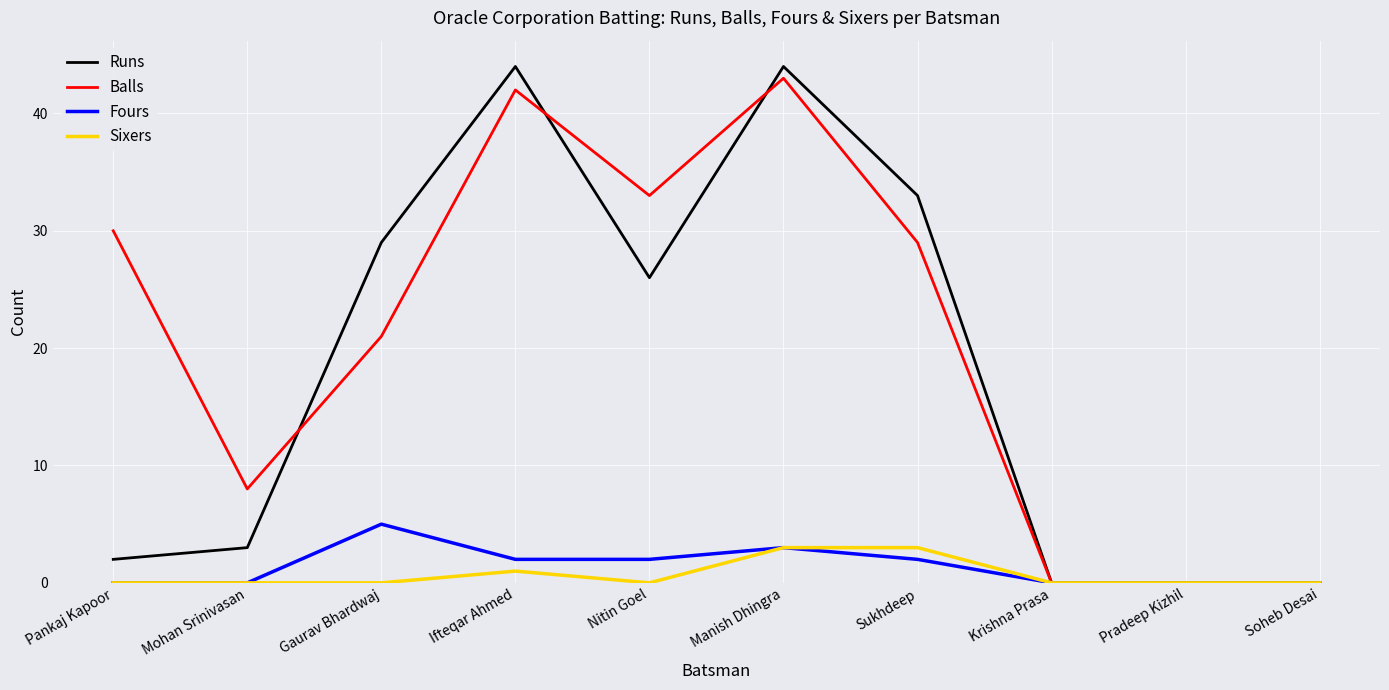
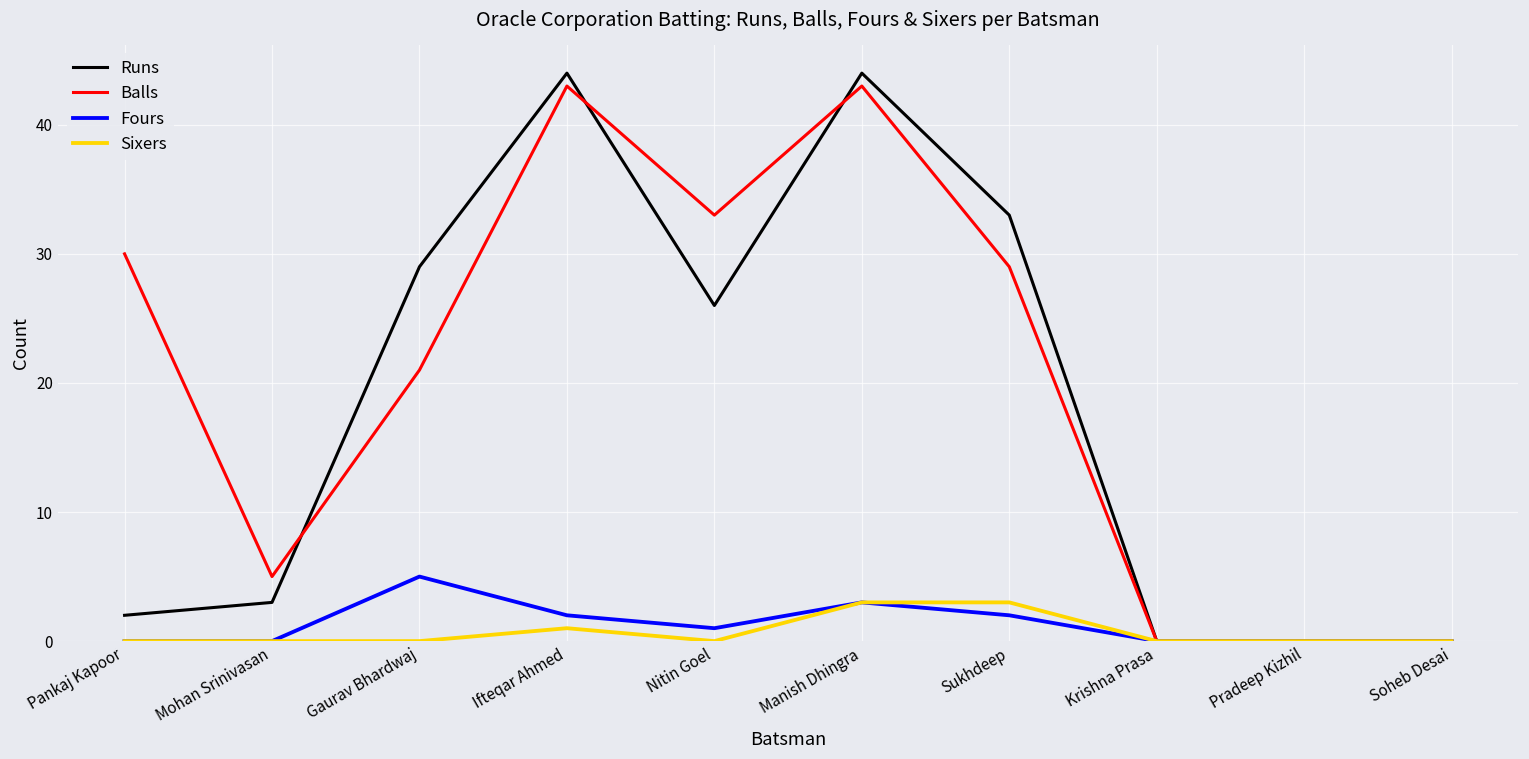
Balls, Mohan Srinivasan: 8 -> 5
Balls, Ifteqar Ahmed: 42 -> 43
Fours, Nitin Goel: 2 -> 1
